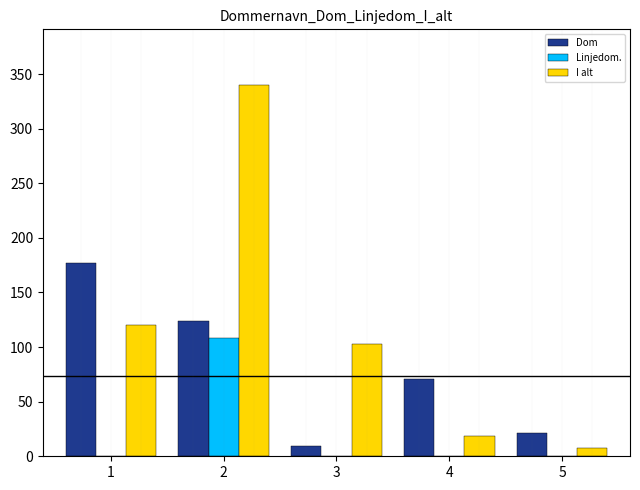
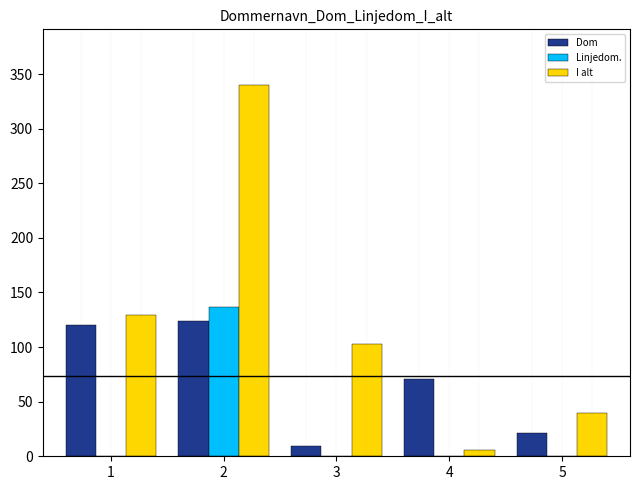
Dom, 1: 177 -> 120
I alt, 1: 120 -> 129
Linjedom., 2: 108 -> 137
I alt, 4: 19 -> 6
I alt, 5: 8 -> 40
